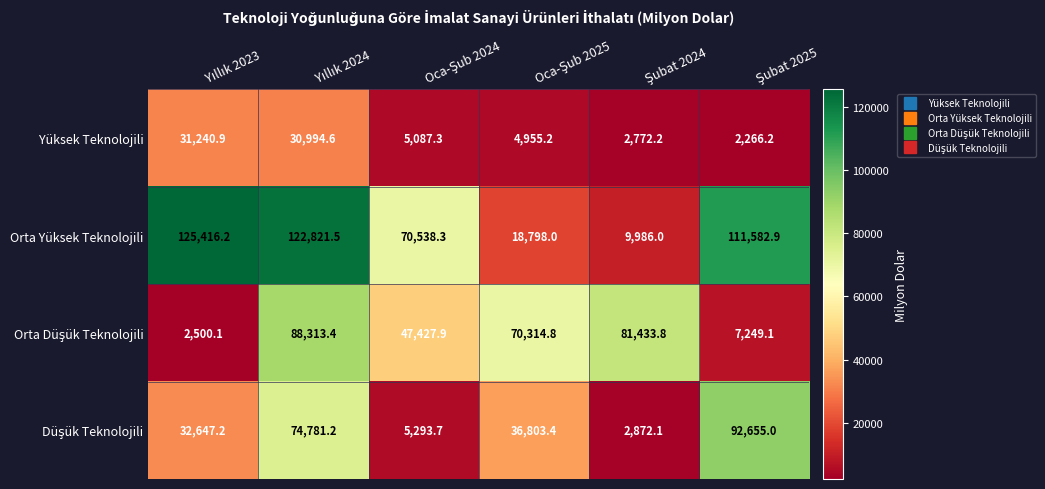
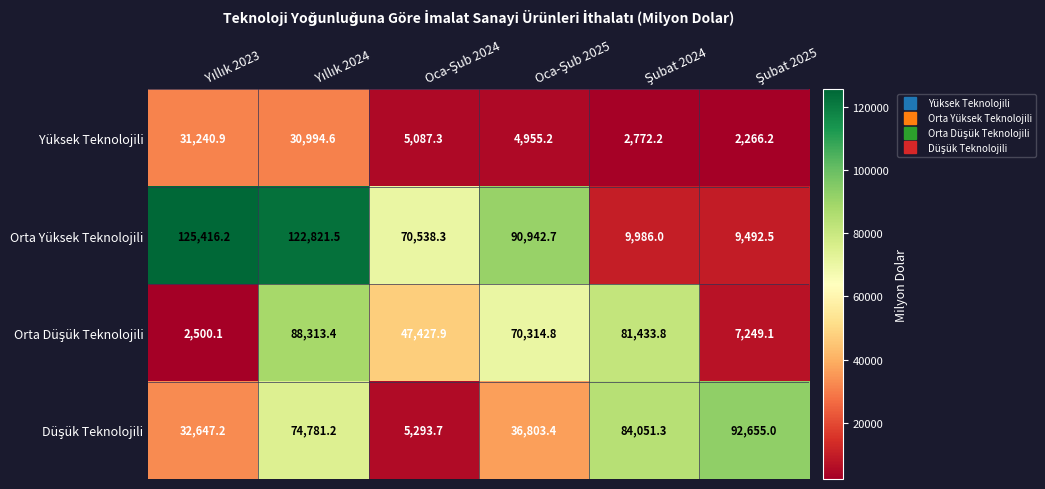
Orta Yüksek Teknolojili, Oca-Şub 2025: 18,798.0 -> 90,942.7
Orta Yüksek Teknolojili, Şubat 2025: 111,582.9 -> 9,492.5
Düşük Teknolojili, Şubat 2024: 2,872.1 -> 84,051.3
